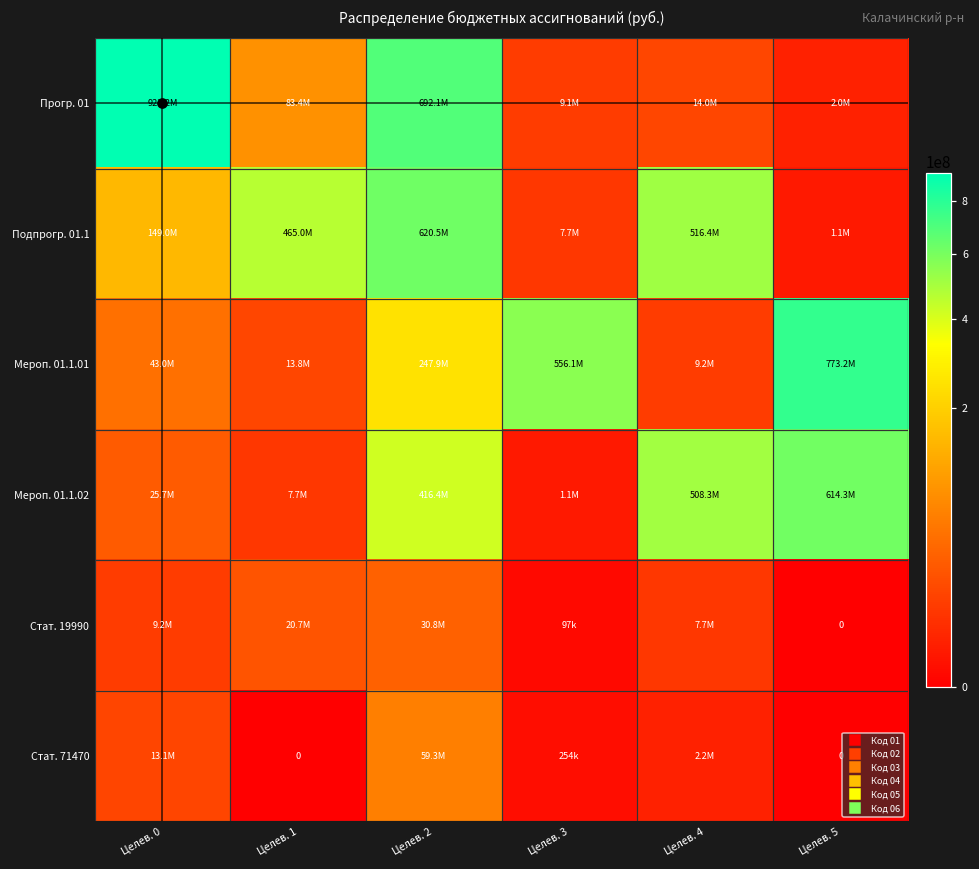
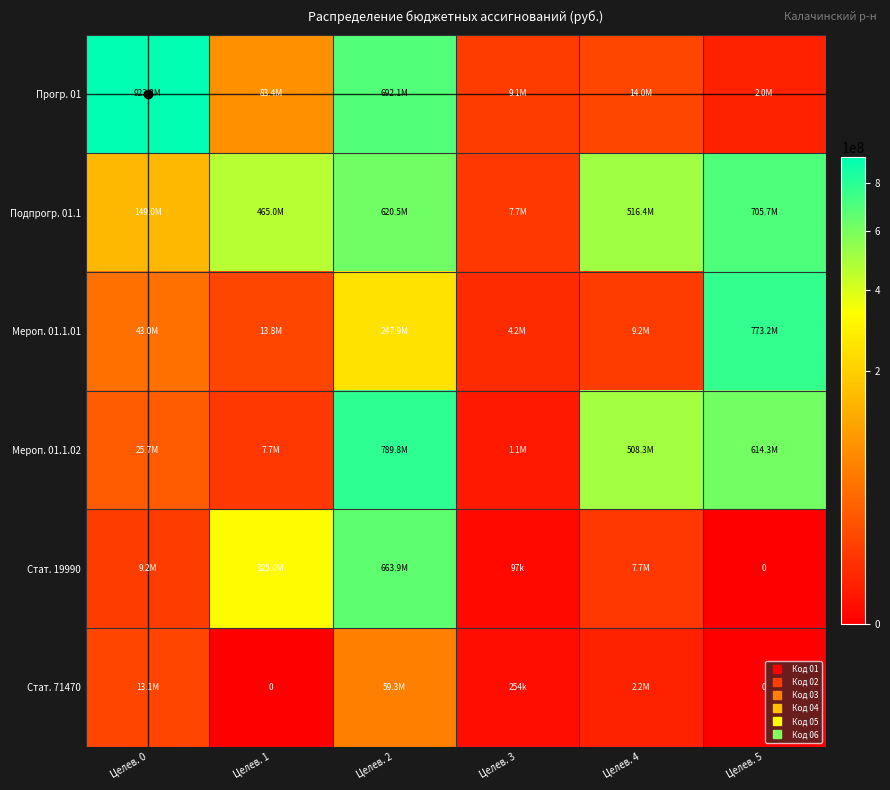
Подпрогр. 01.1, Целев. 5: 1.1M -> 705.7M
Мероп. 01.1.01, Целев. 3: 556.1M -> 4.2M
Мероп. 01.1.02, Целев. 2: 416.4M -> 789.8M
Стат. 19990, Целев. 1: 20.7M -> 325.0M
Стат. 19990, Целев. 2: 30.8M -> 663.9M
